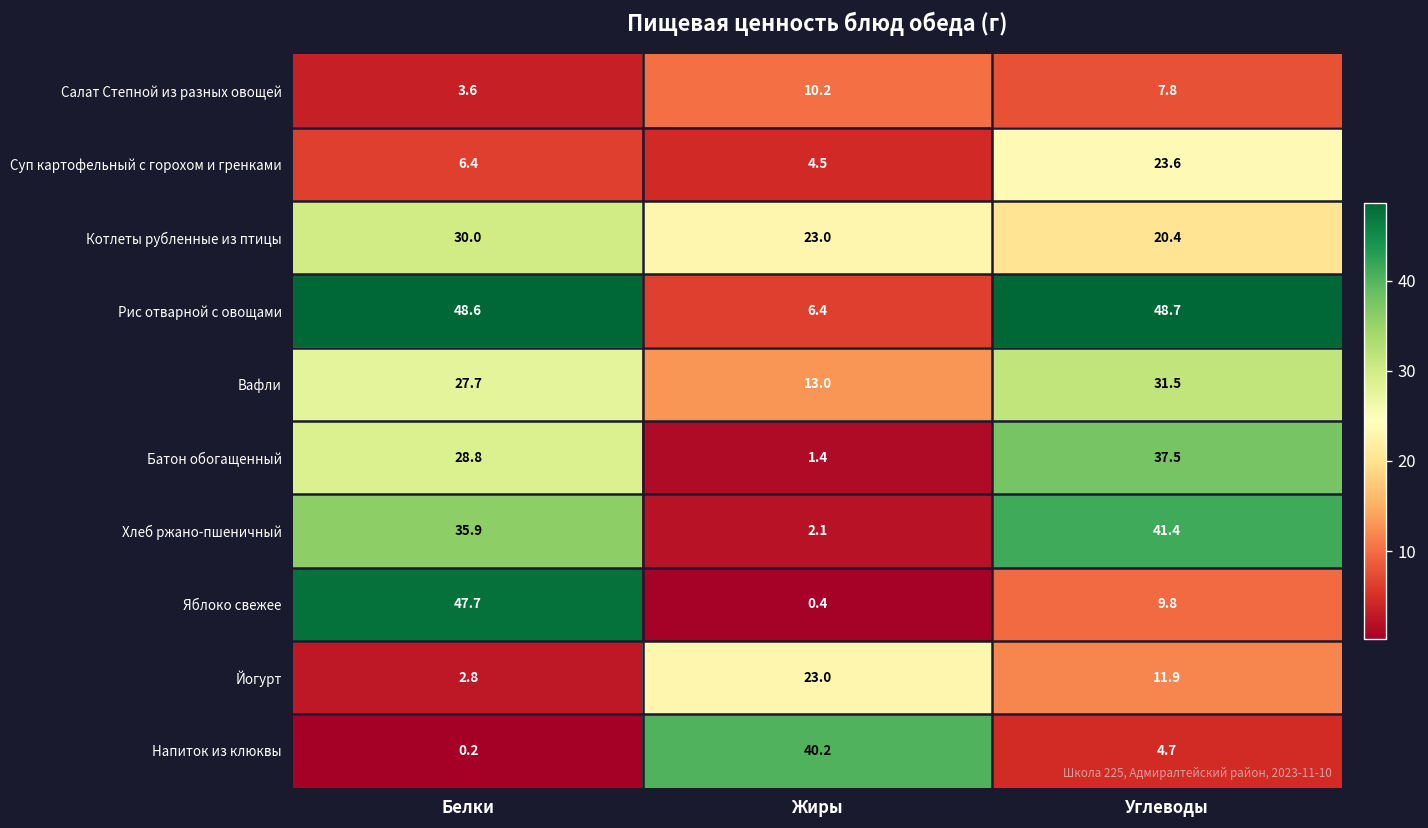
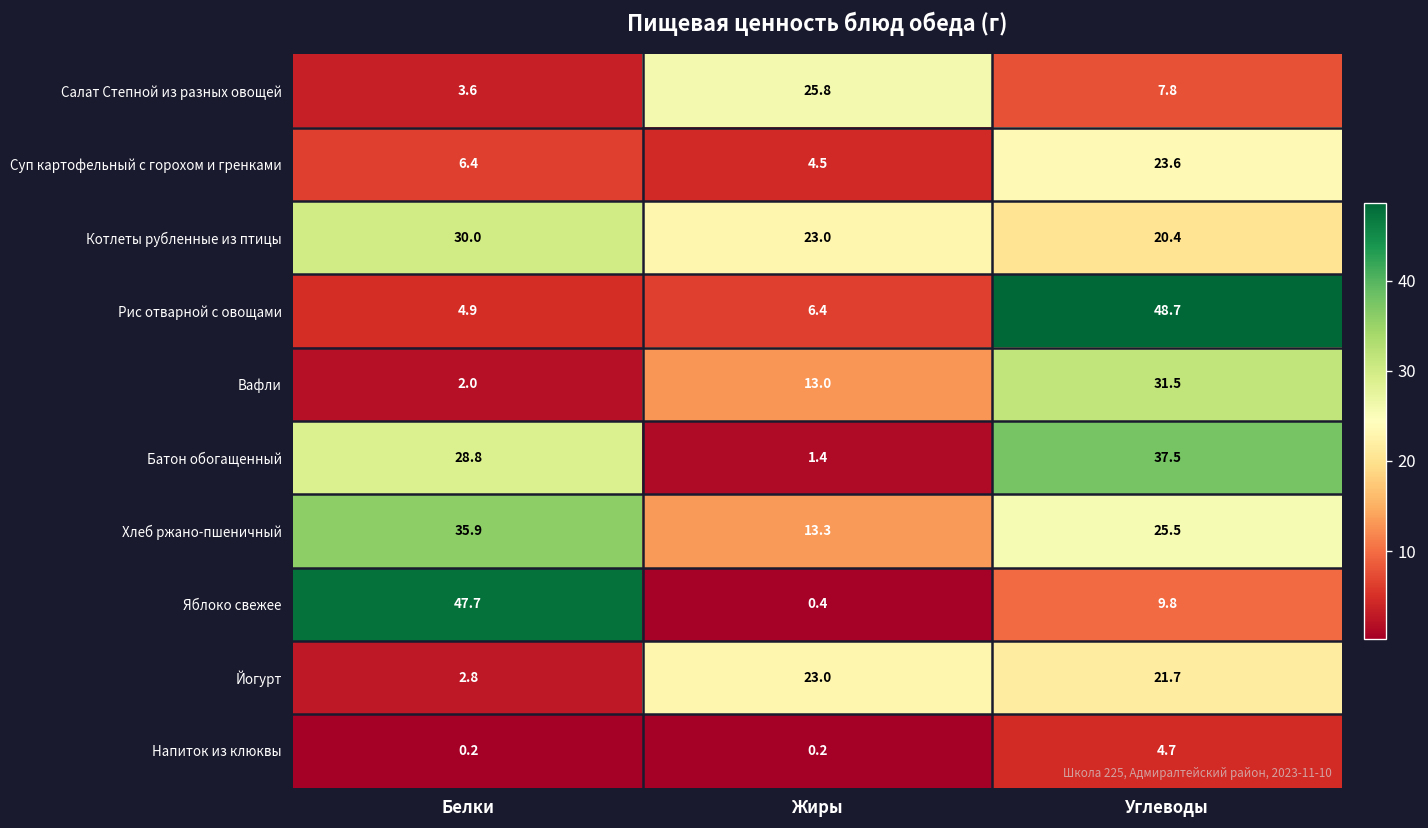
Салат Степной из разных овощей, Жиры: 10.2 -> 25.8
Рис отварной с овощами, Белки: 48.6 -> 4.9
Вафли, Белки: 27.7 -> 2.0
Хлеб ржано-пшеничный, Жиры: 2.1 -> 13.3
Хлеб ржано-пшеничный, Углеводы: 41.4 -> 25.5
Йогурт, Углеводы: 11.9 -> 21.7
Напиток из клюквы, Жиры: 40.2 -> 0.2
